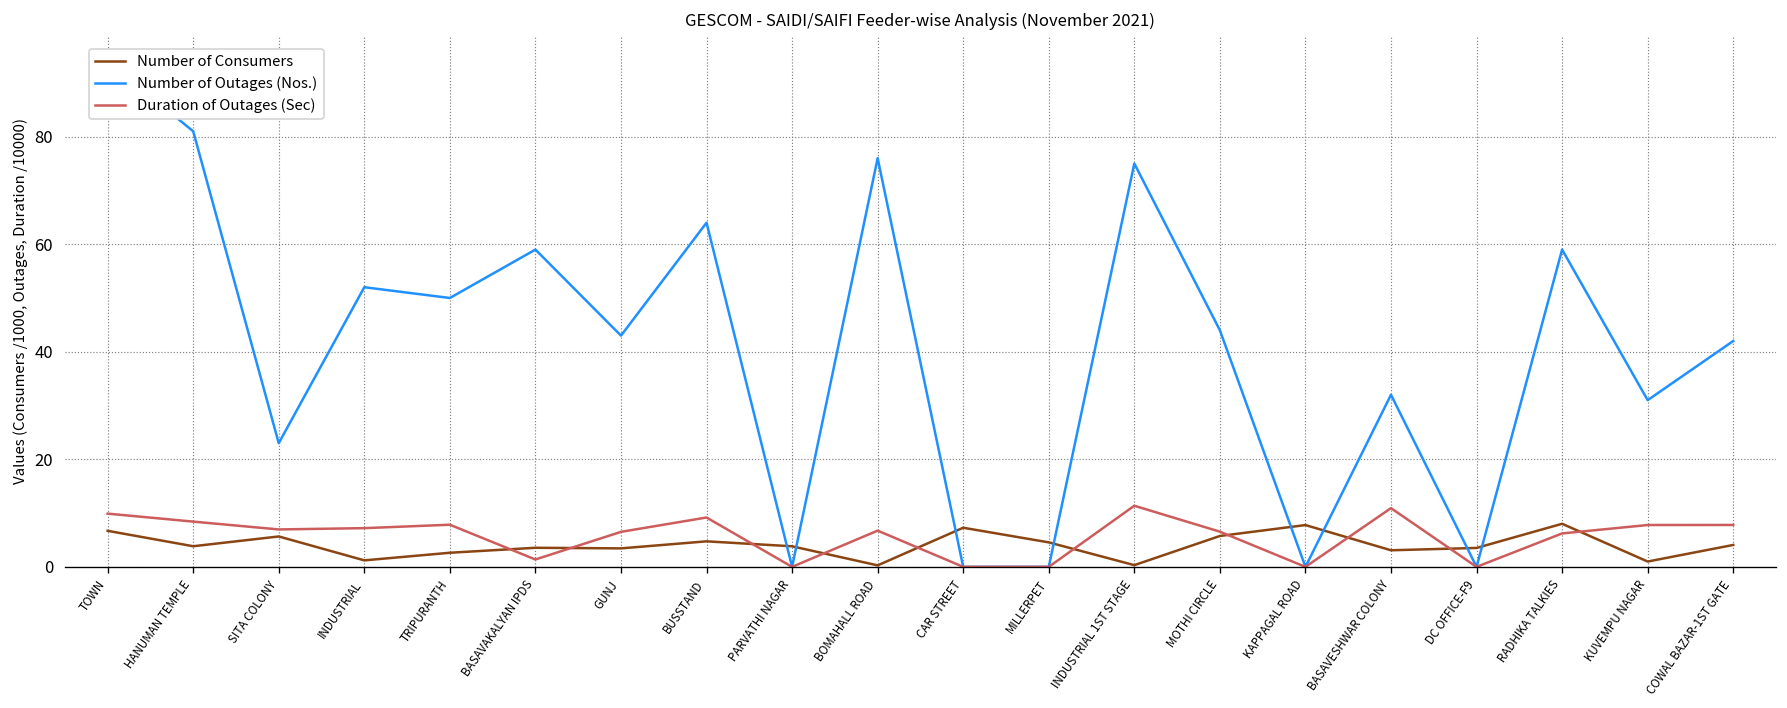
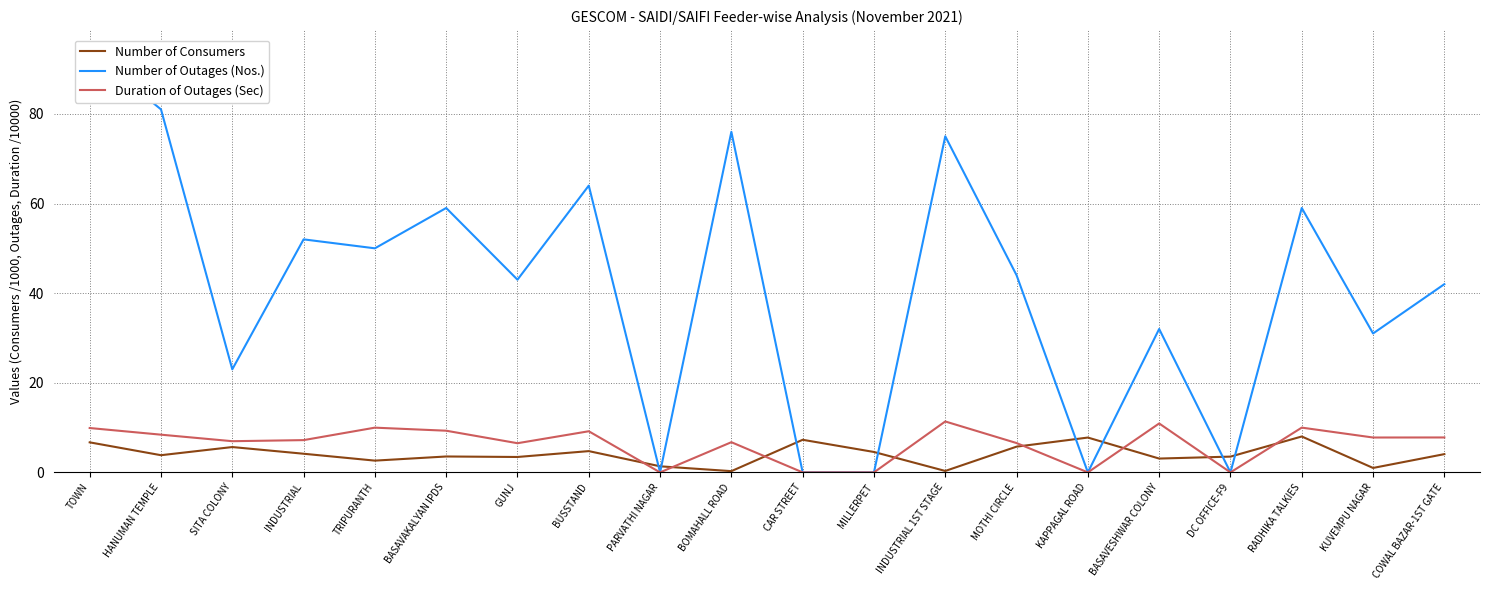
Number of Consumers, INDUSTRIAL: 1 -> 4
Duration of Outages (Sec), TRIPURANTH: 8 -> 10
Duration of Outages (Sec), BASAVAKALYAN IPDS: 1 -> 9
Number of Consumers, PARVATHI NAGAR: 4 -> 1
Duration of Outages (Sec), RADHIKA TALKIES: 6 -> 10
